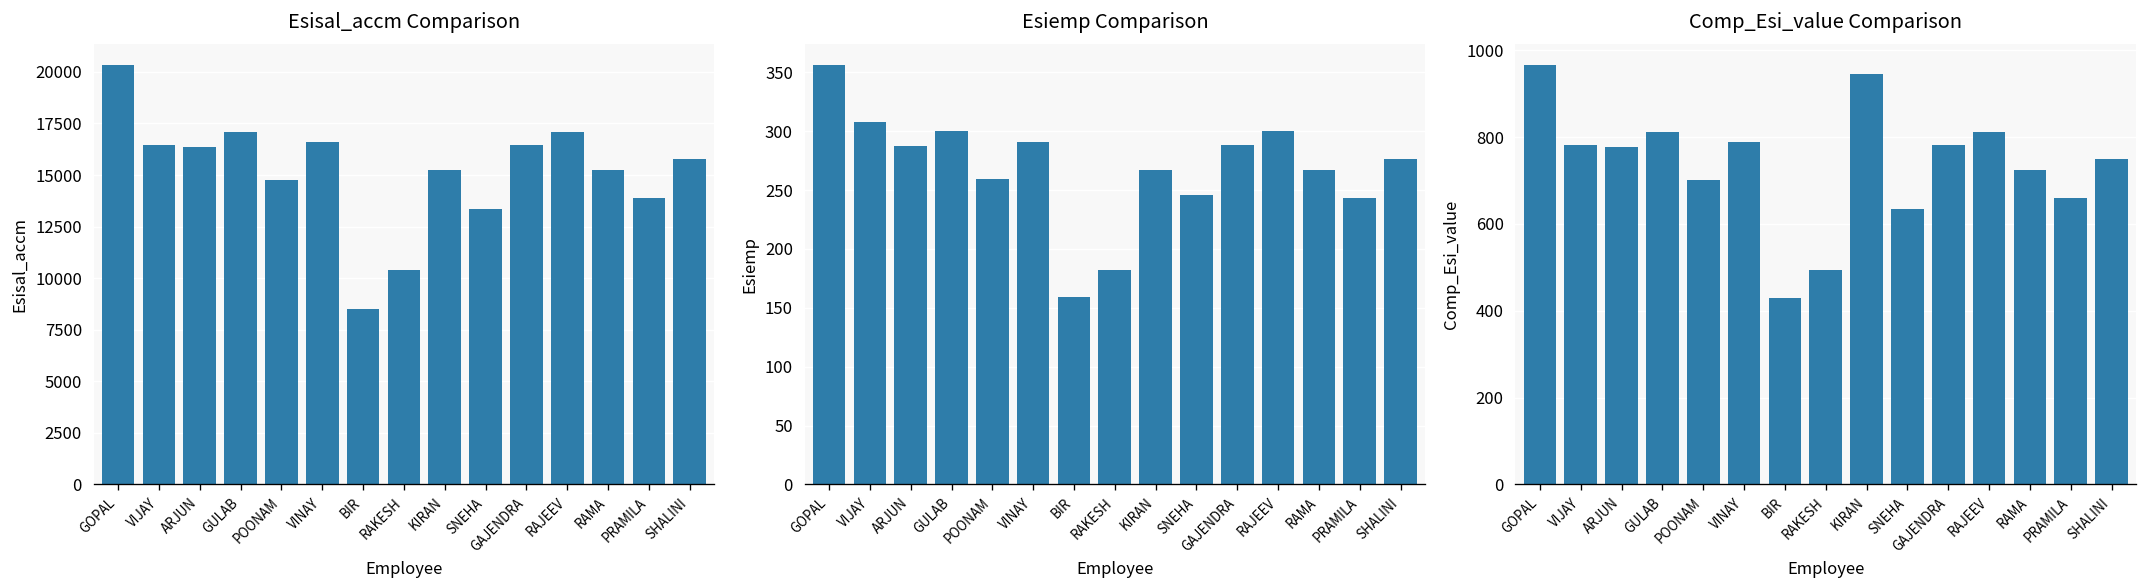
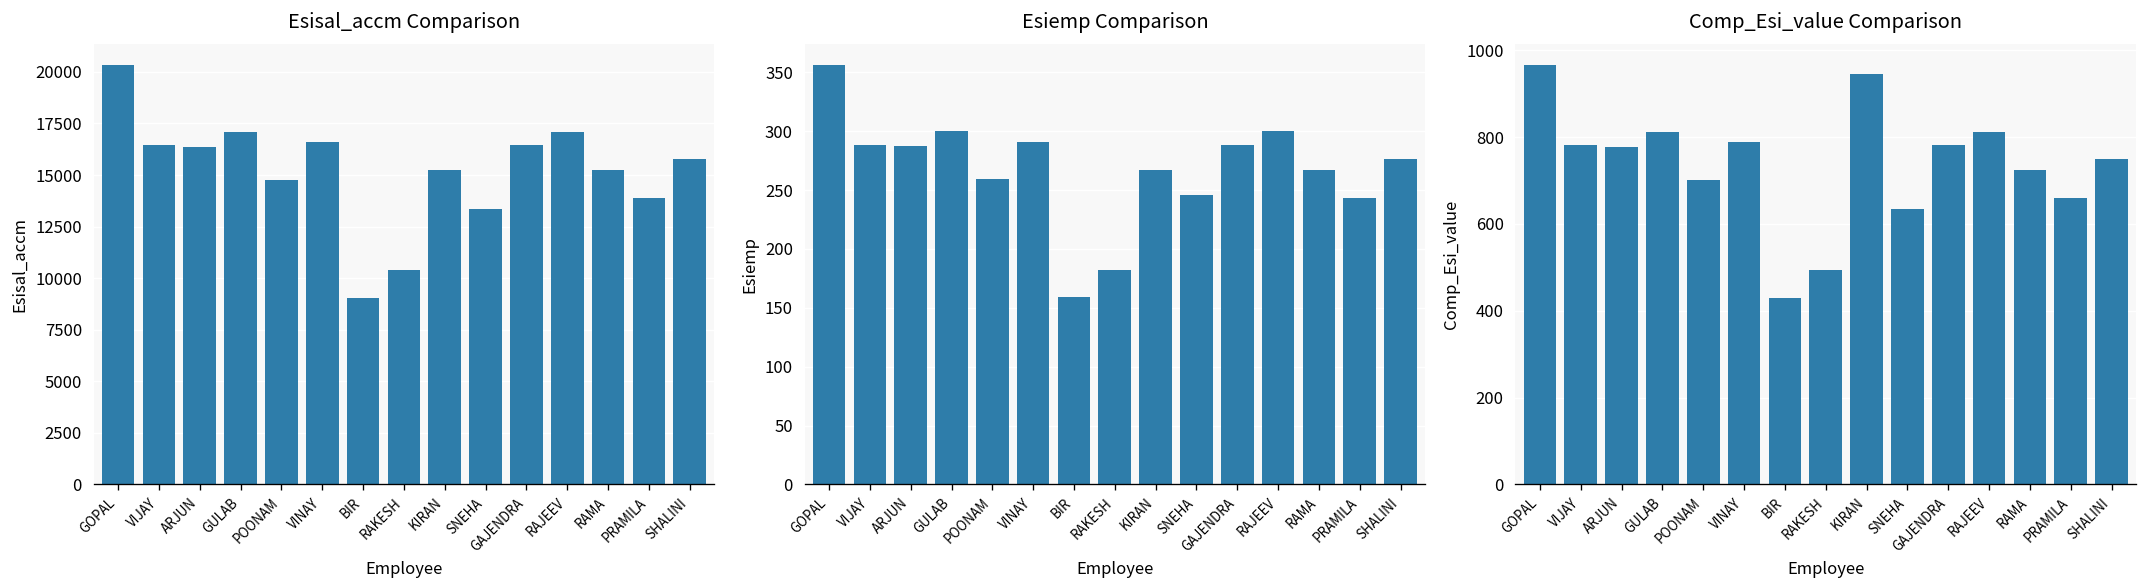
Esisal_accm Comparison, BIR: 8500 -> 9100
Esiemp Comparison, VIJAY: 310 -> 290
